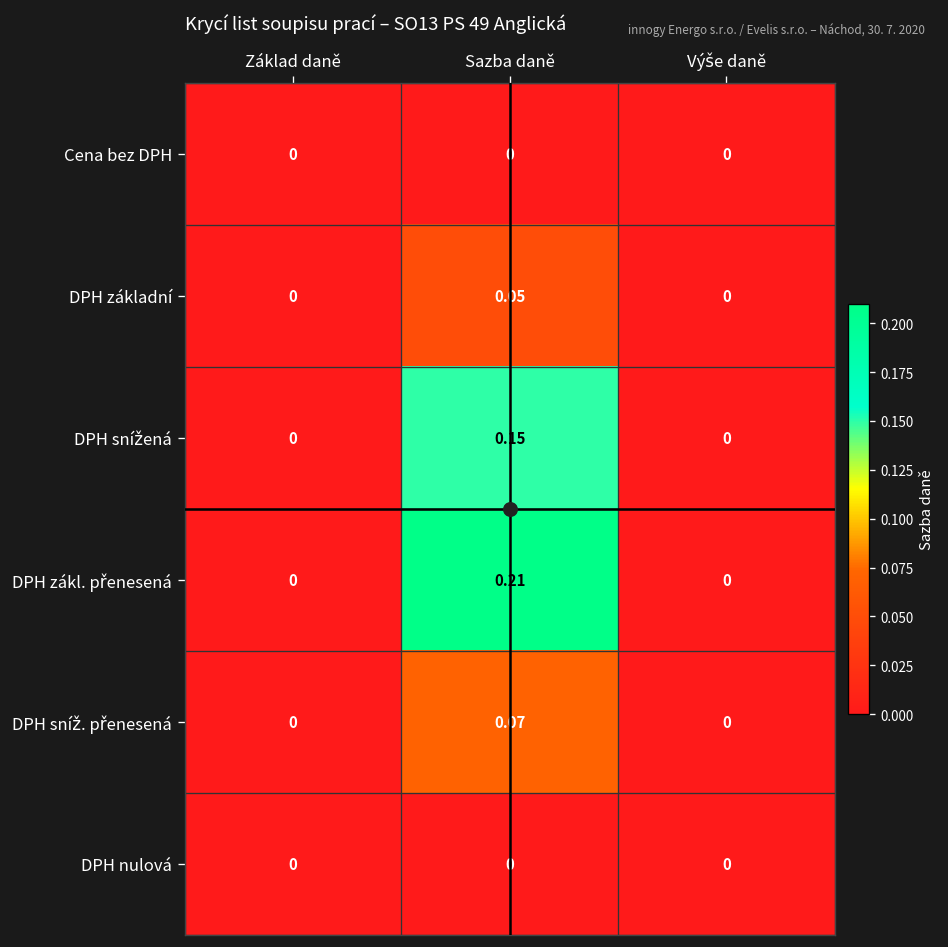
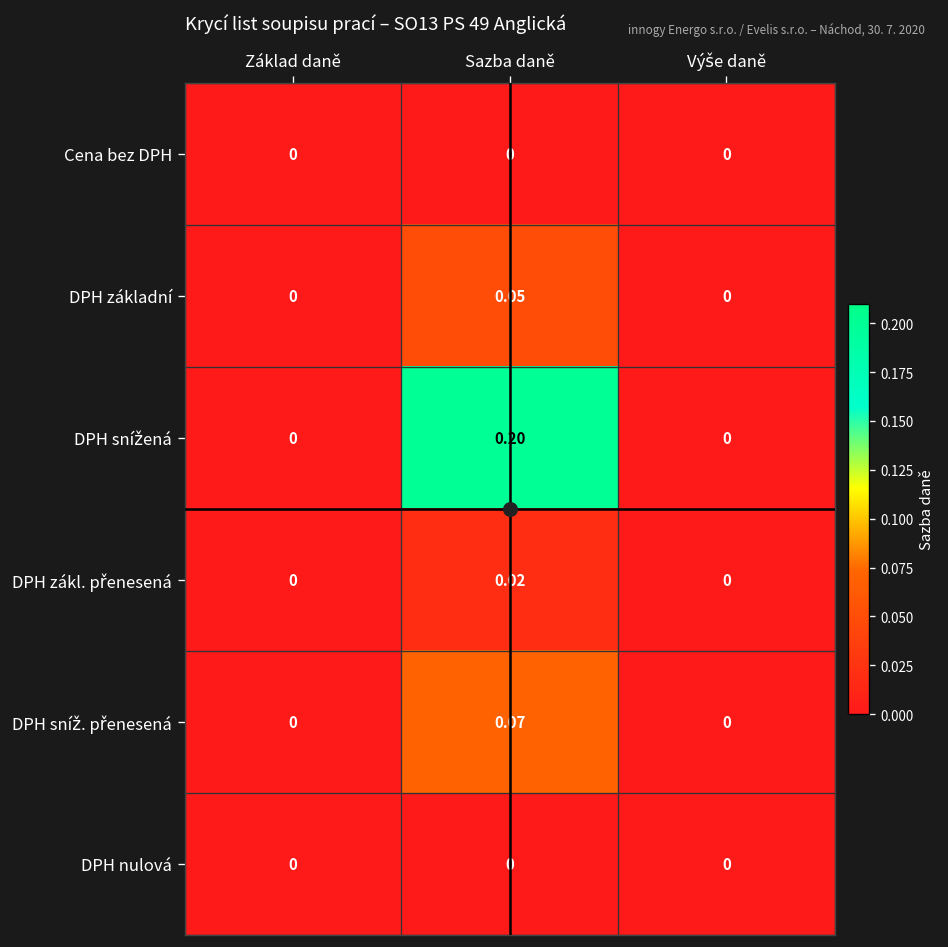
DPH snížená, Sazba daně: 0.15 -> 0.20
DPH zákl. přenesená, Sazba daně: 0.21 -> 0.02
